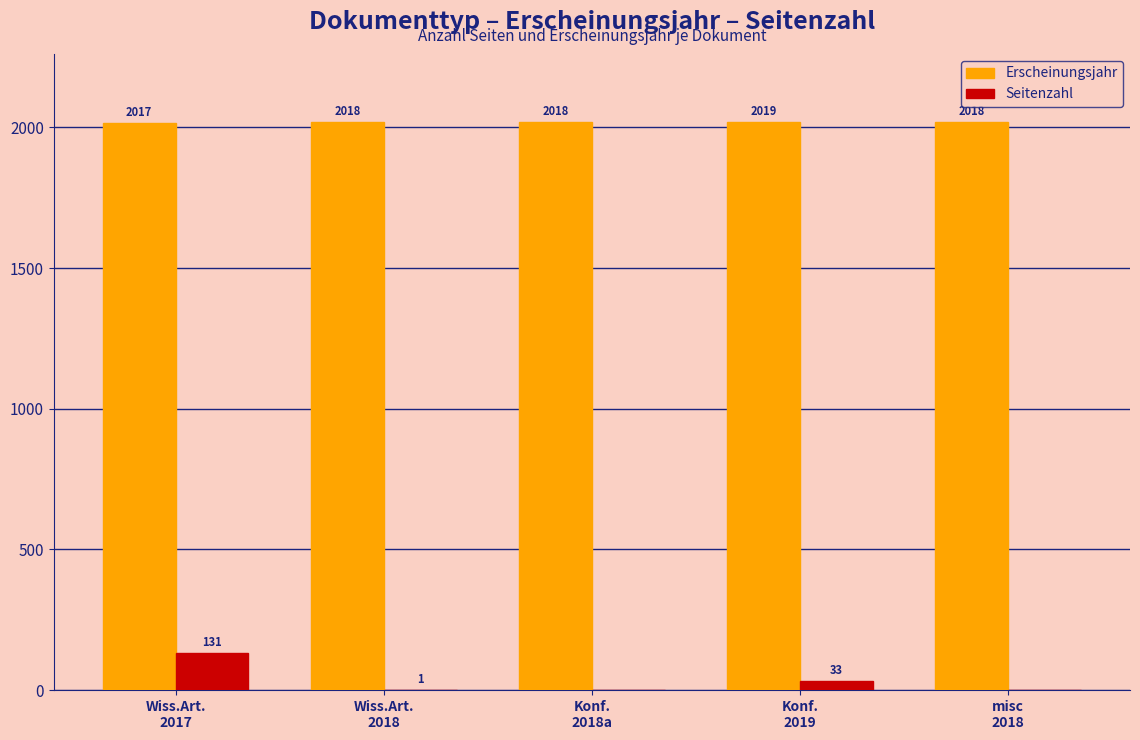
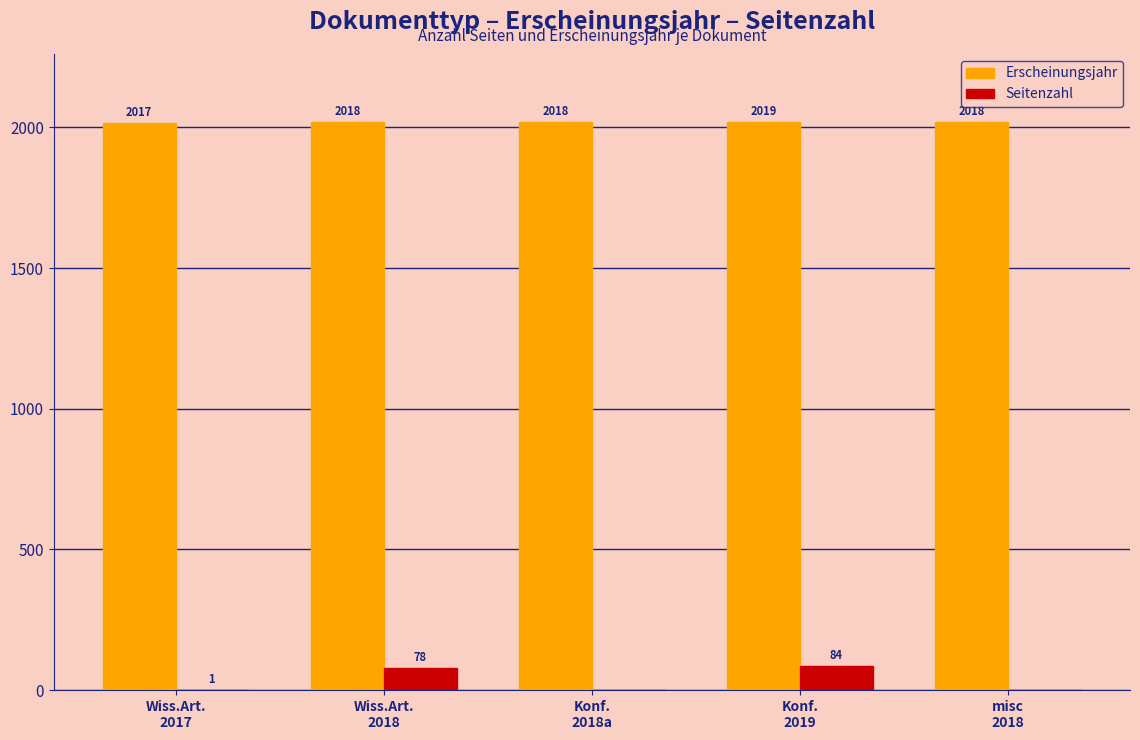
Seitenzahl, Wiss.Art. 2017: 131 -> 1
Seitenzahl, Wiss.Art. 2018: 1 -> 78
Seitenzahl, Konf. 2019: 33 -> 84
